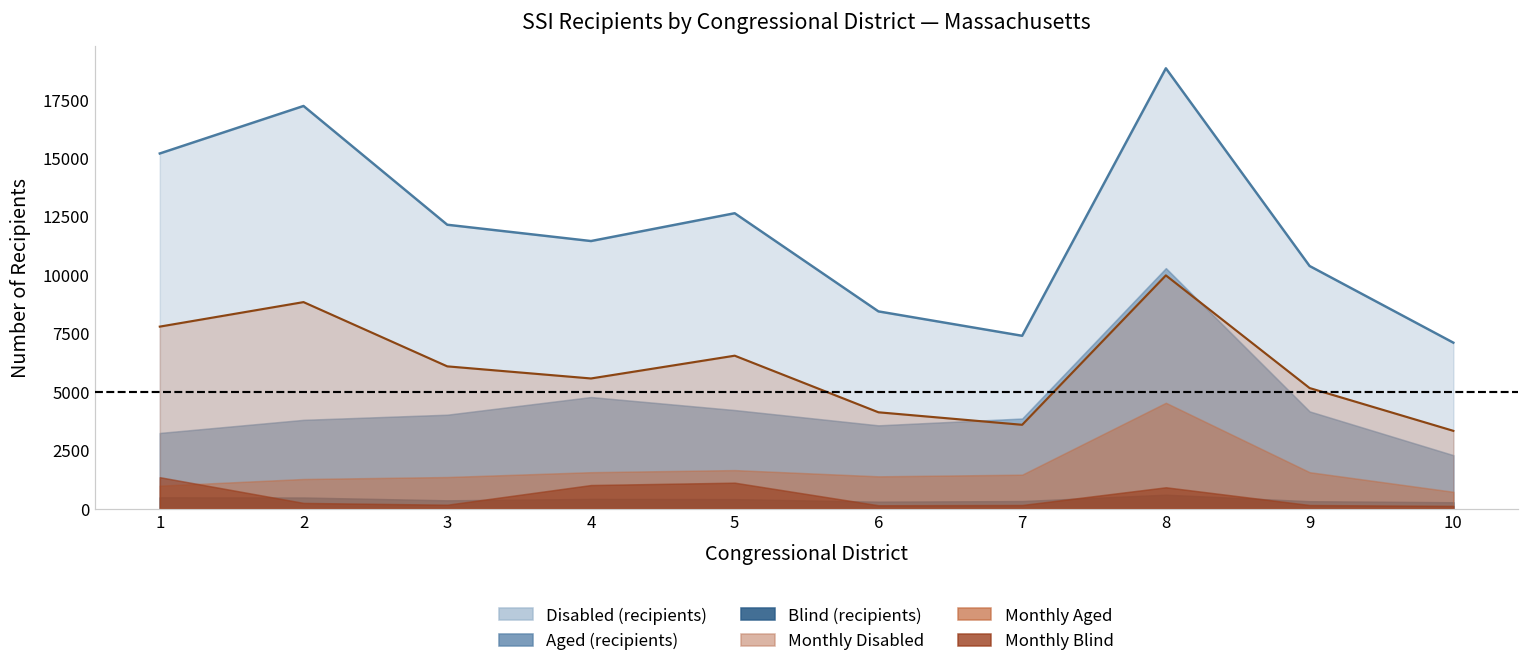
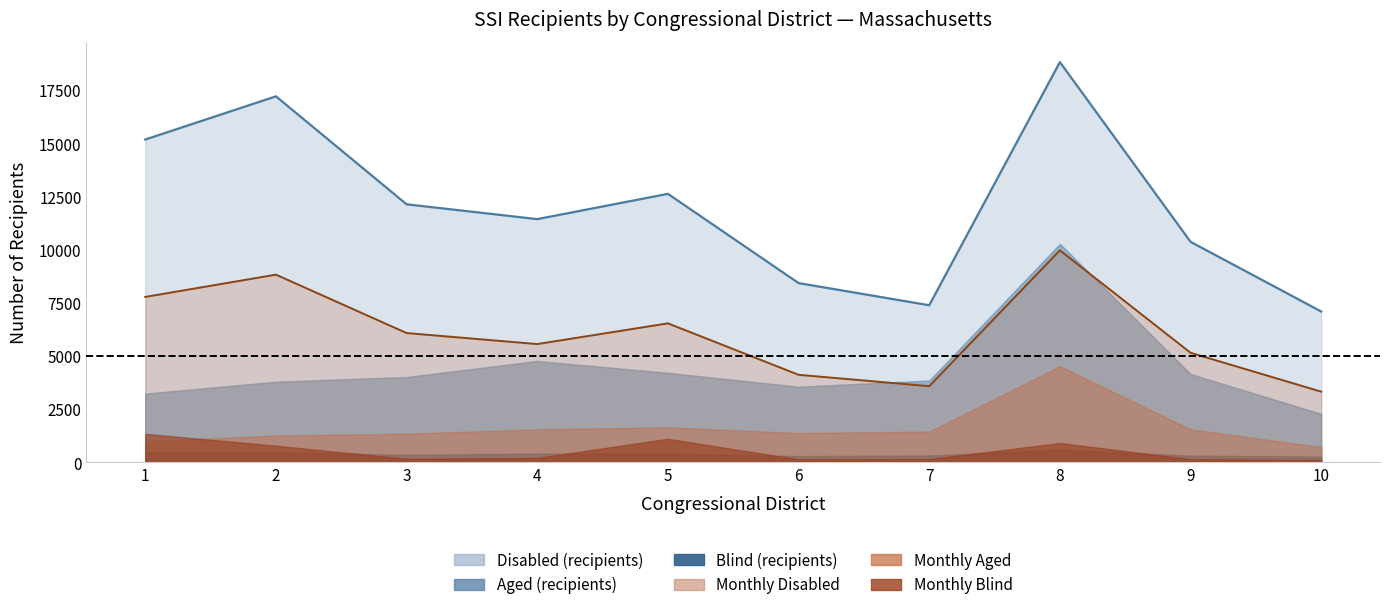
Monthly Blind, 2: 200 -> 800
Monthly Blind, 4: 1000 -> 200
